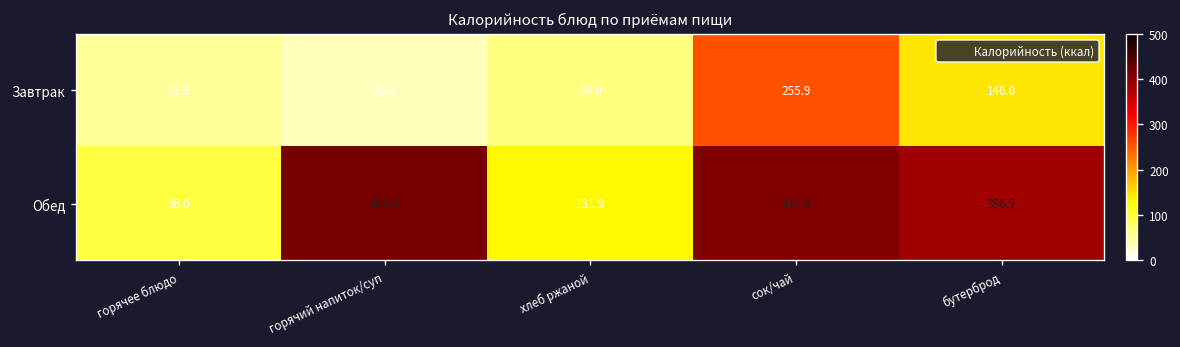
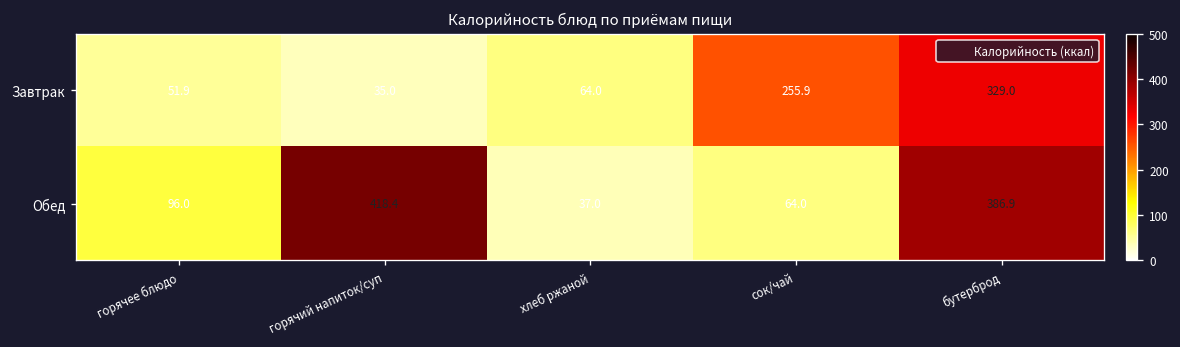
Завтрак, бутерброд: 146.0 -> 329.0
Обед, хлеб ржаной: 131.9 -> 37.0
Обед, сок/чай: 410.9 -> 64.0
